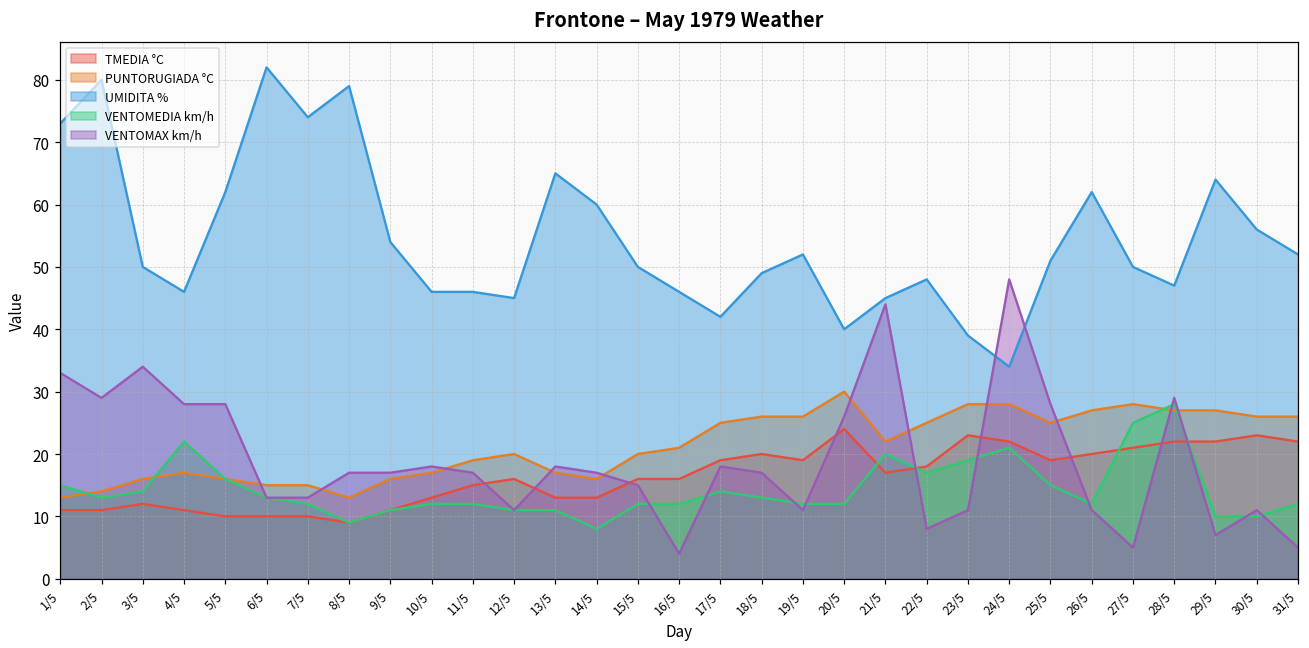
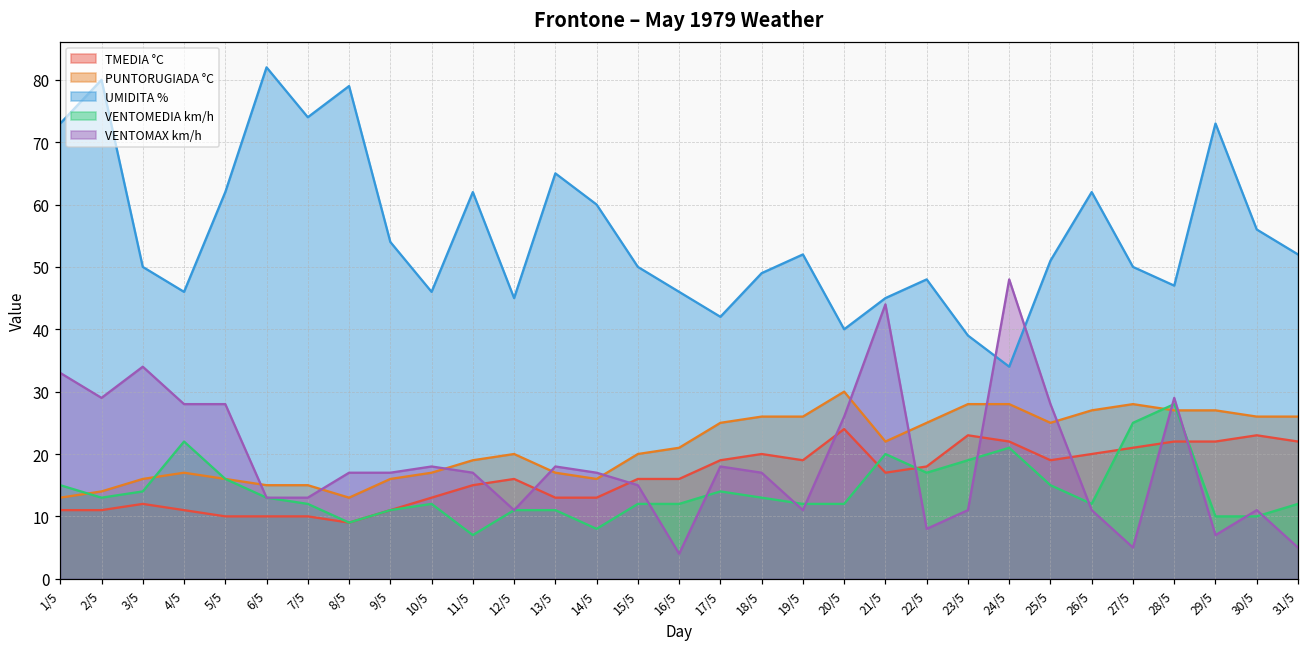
UMIDITA %, 11/5: 46 -> 62
VENTOMEDIA km/h, 11/5: 12 -> 7
UMIDITA %, 29/5: 64 -> 73
